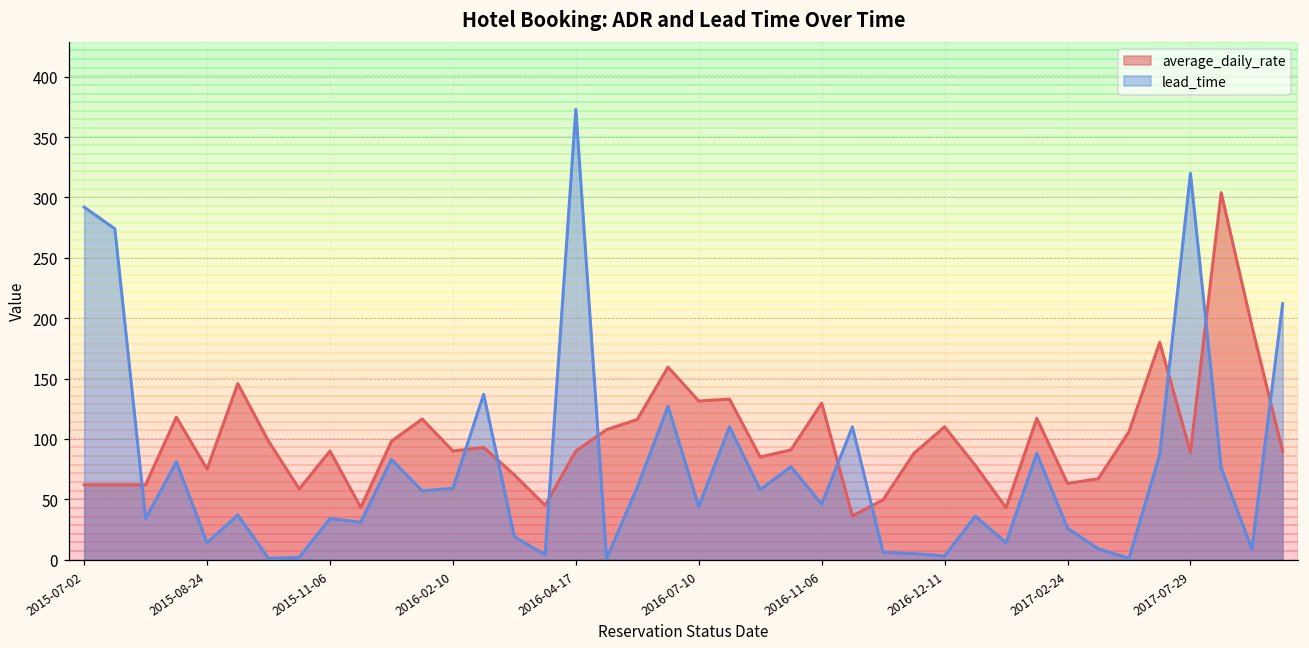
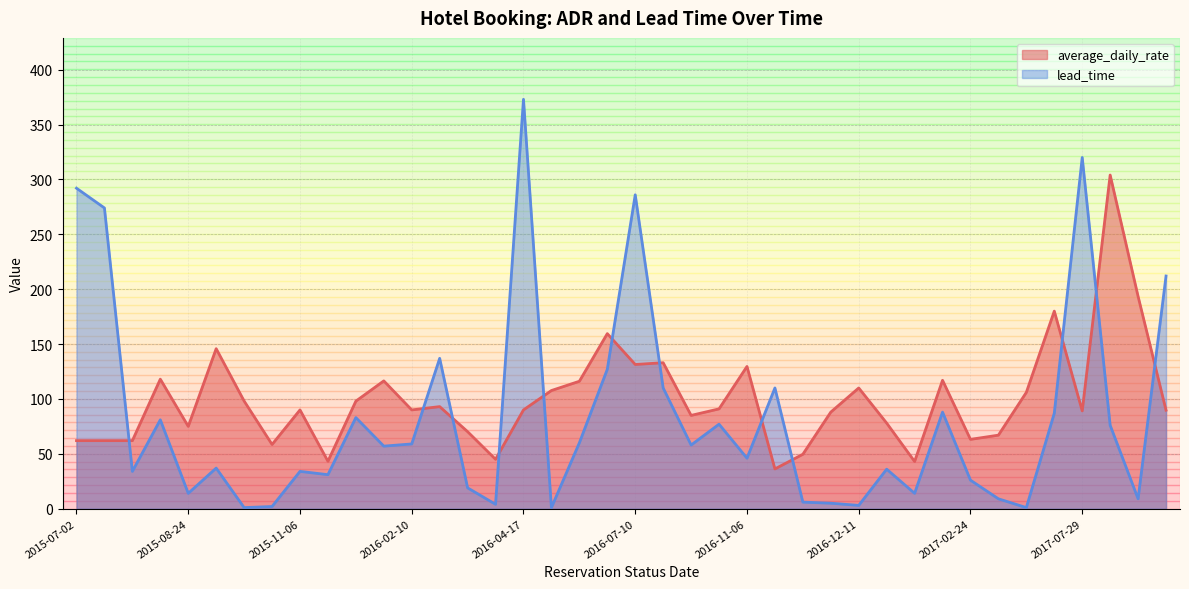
lead_time, 2016-07-10: 44 -> 286
